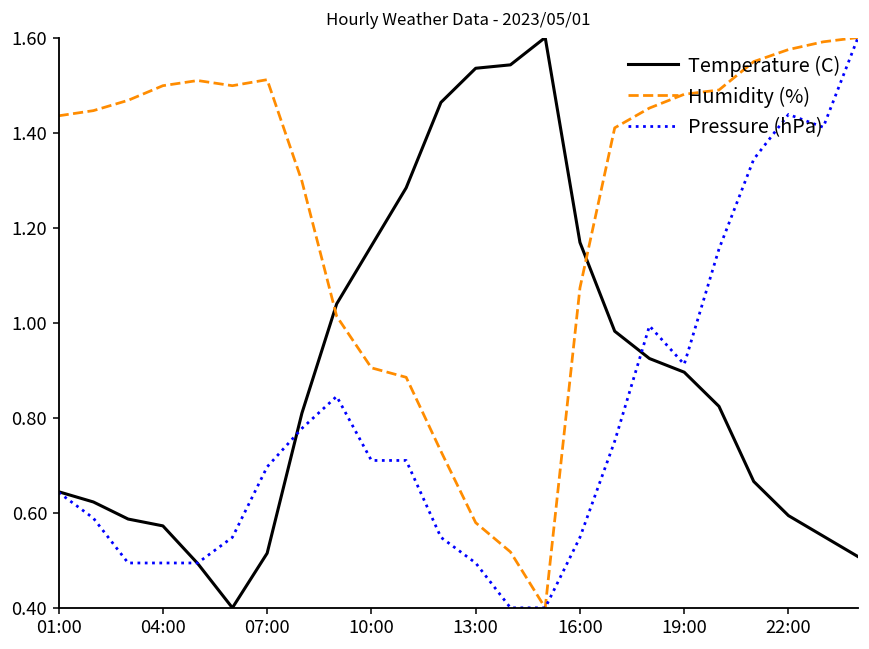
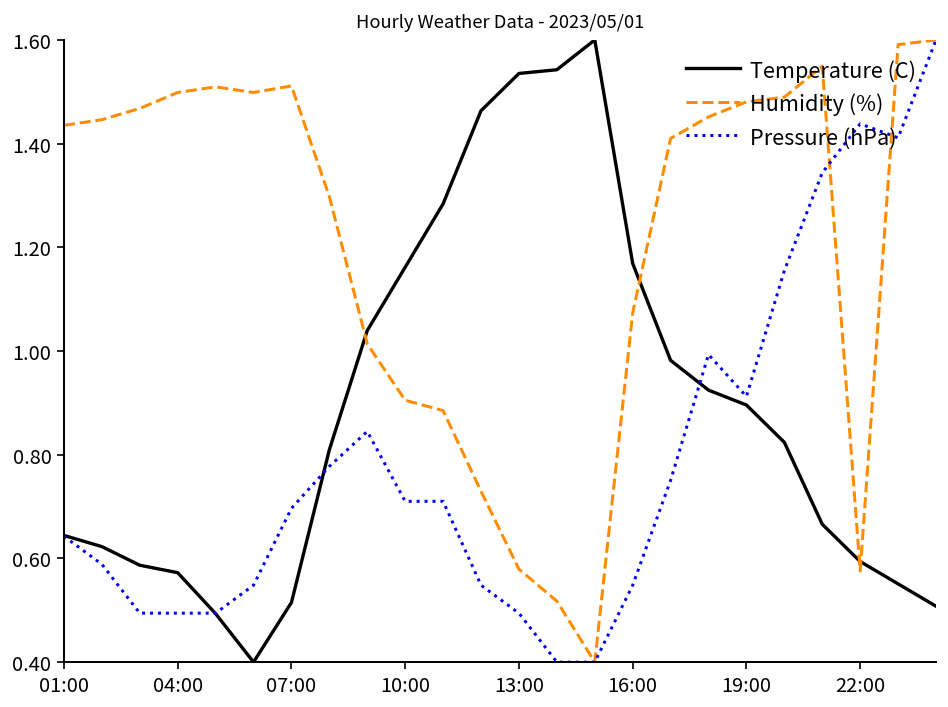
Humidity (%), 22:00: 1.57 -> 0.58
